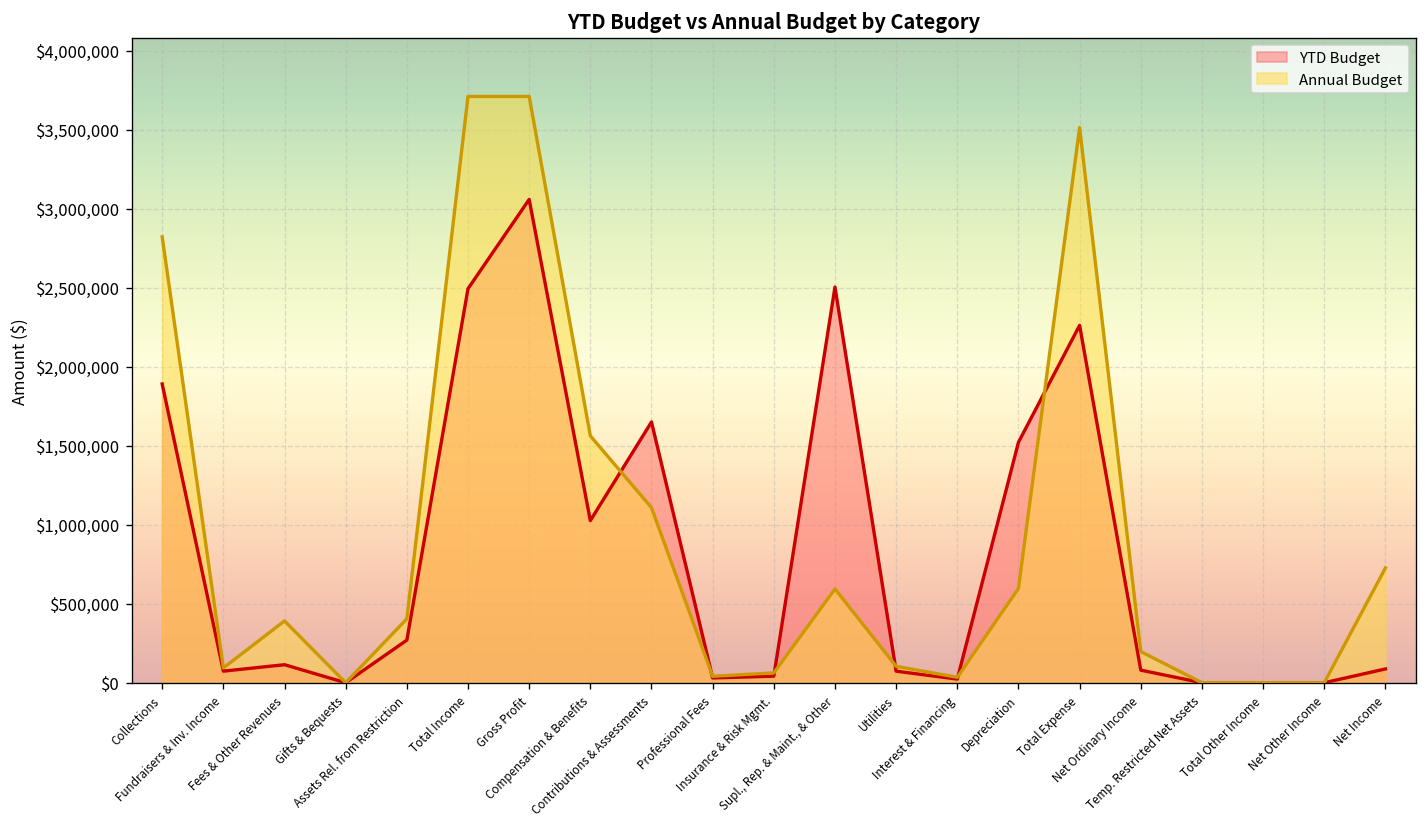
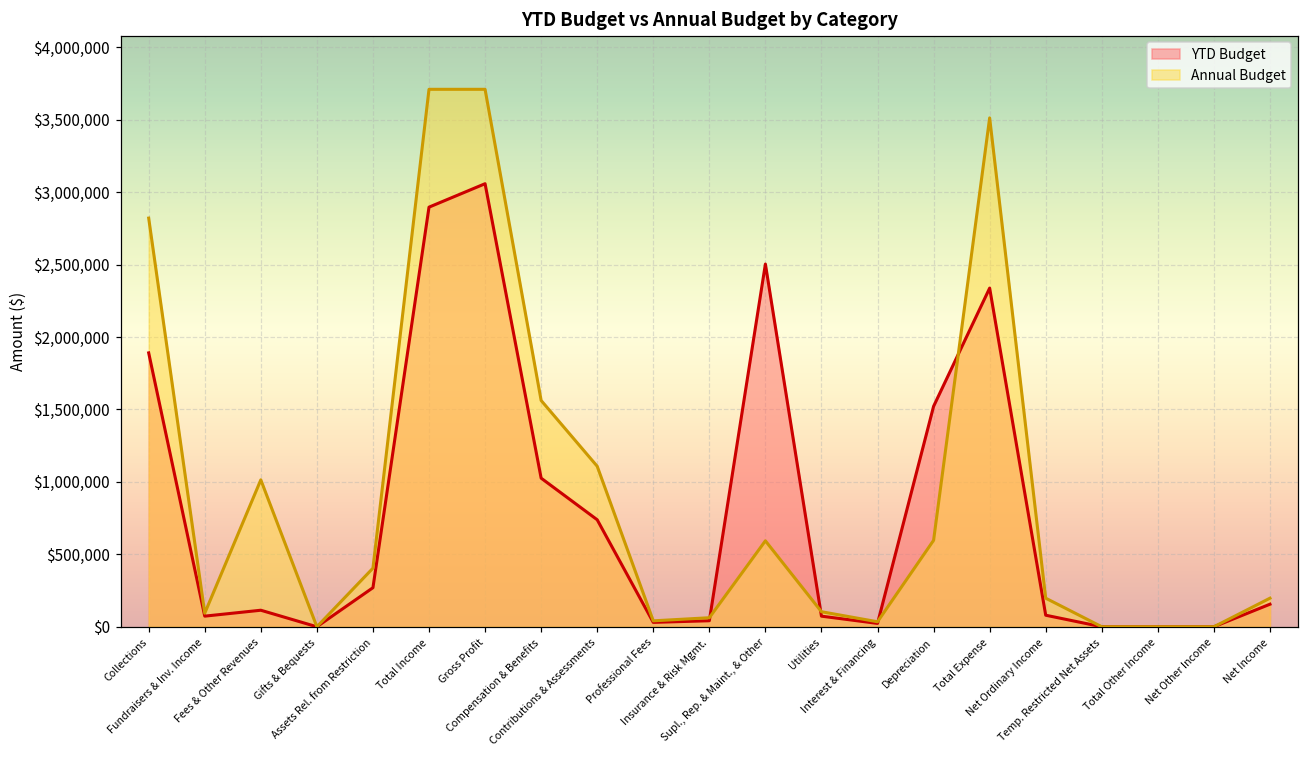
Annual Budget, Fees & Other Revenues: $390,000 -> $1,010,000
YTD Budget, Total Income: $2,490,000 -> $2,900,000
YTD Budget, Contributions & Assessments: $1,650,000 -> $740,000
YTD Budget, Total Expense: $2,260,000 -> $2,340,000
YTD Budget, Net Income: $90,000 -> $160,000
Annual Budget, Net Income: $730,000 -> $200,000
